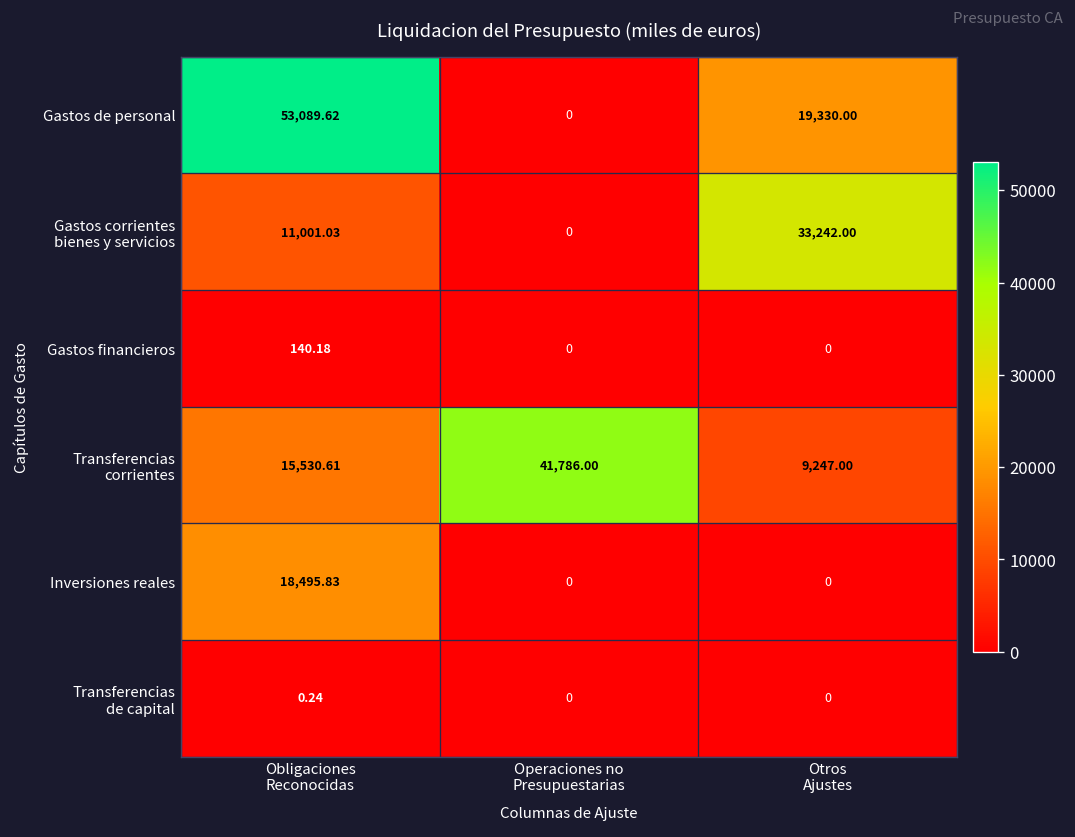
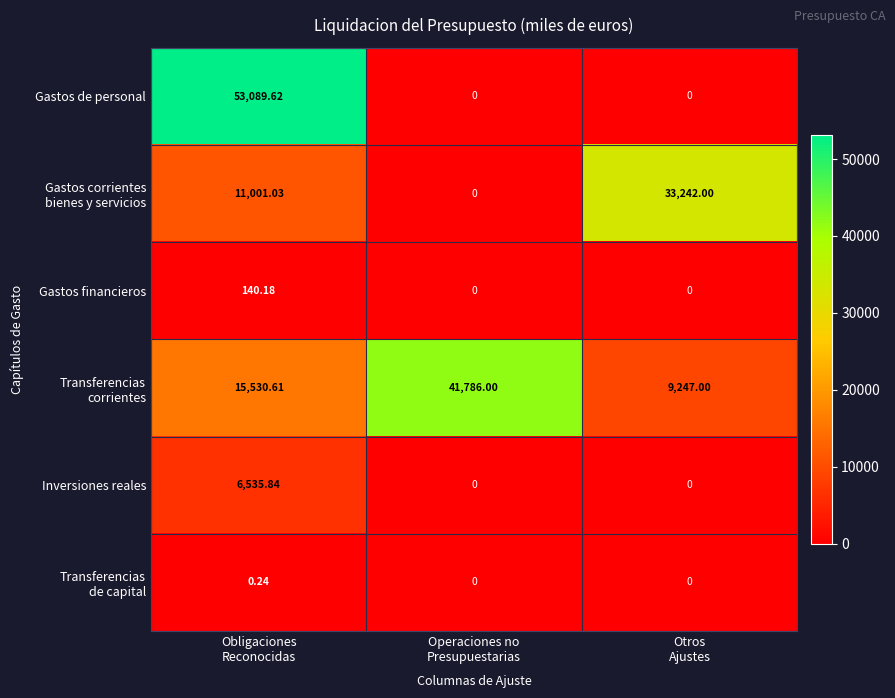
Gastos de personal, Otros Ajustes: 19,330.00 -> 0
Inversiones reales, Obligaciones Reconocidas: 18,495.83 -> 6,535.84
